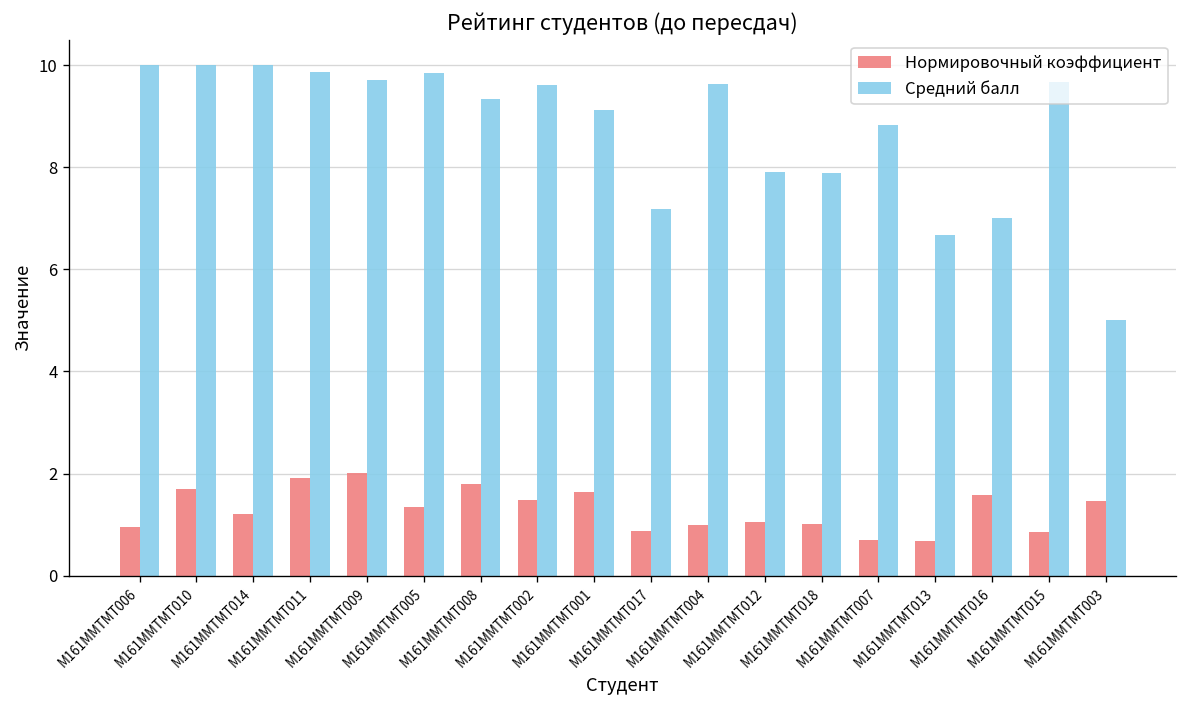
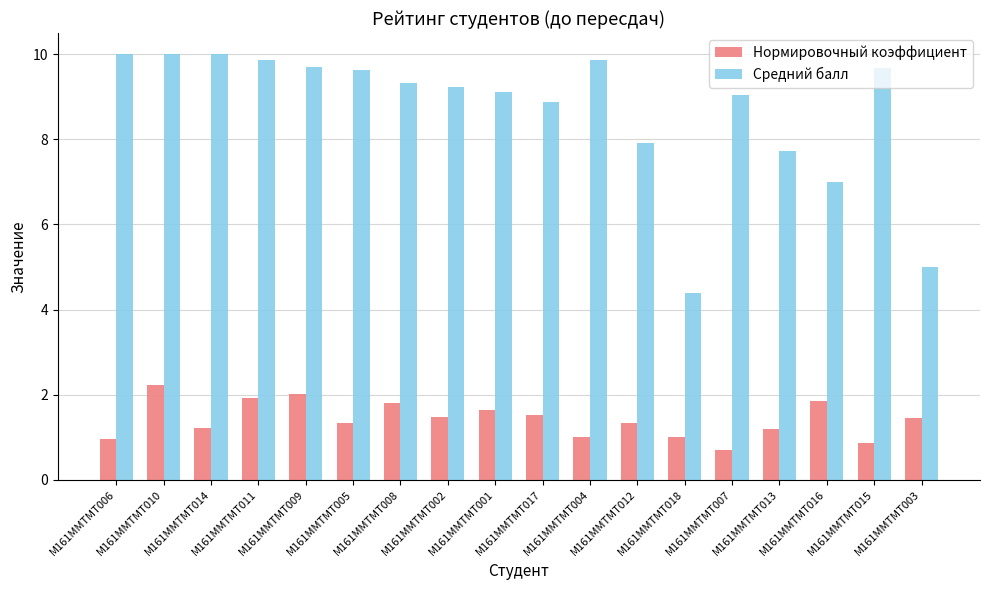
Нормировочный коэффициент, М161ММТМТ010: 1.7 -> 2.2
Средний балл, М161ММТМТ005: 9.8 -> 9.6
Средний балл, М161ММТМТ002: 9.6 -> 9.2
Нормировочный коэффициент, М161ММТМТ017: 0.9 -> 1.5
Средний балл, М161ММТМТ017: 7.2 -> 8.9
Средний балл, М161ММТМТ004: 9.6 -> 9.9
Нормировочный коэффициент, М161ММТМТ012: 1.1 -> 1.3
Средний балл, М161ММТМТ018: 7.9 -> 4.4
Средний балл, М161ММТМТ007: 8.8 -> 9.0
Нормировочный коэффициент, М161ММТМТ013: 0.7 -> 1.2
Средний балл, М161ММТМТ013: 6.7 -> 7.7
Нормировочный коэффициент, М161ММТМТ016: 1.6 -> 1.9
